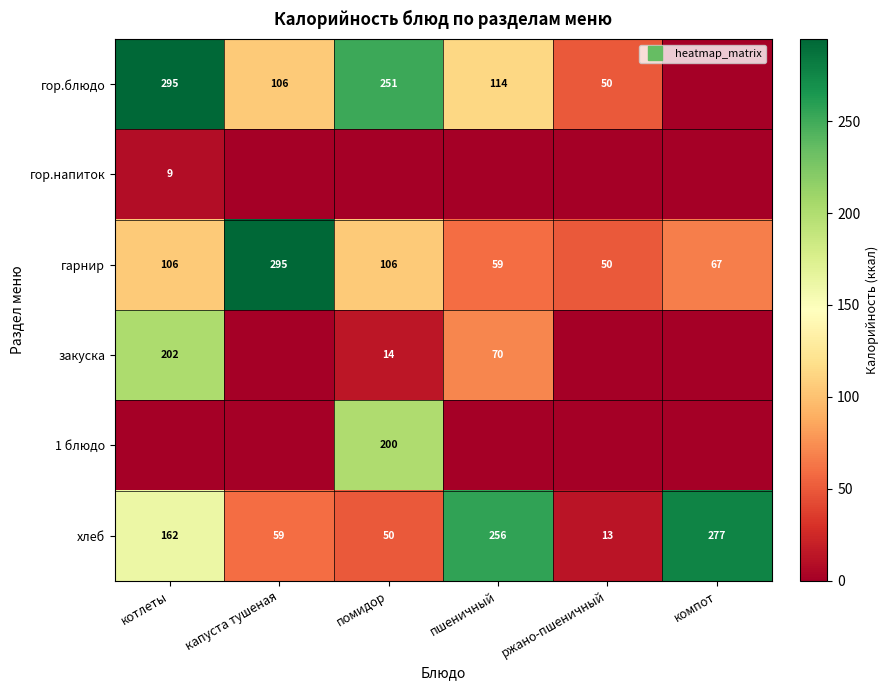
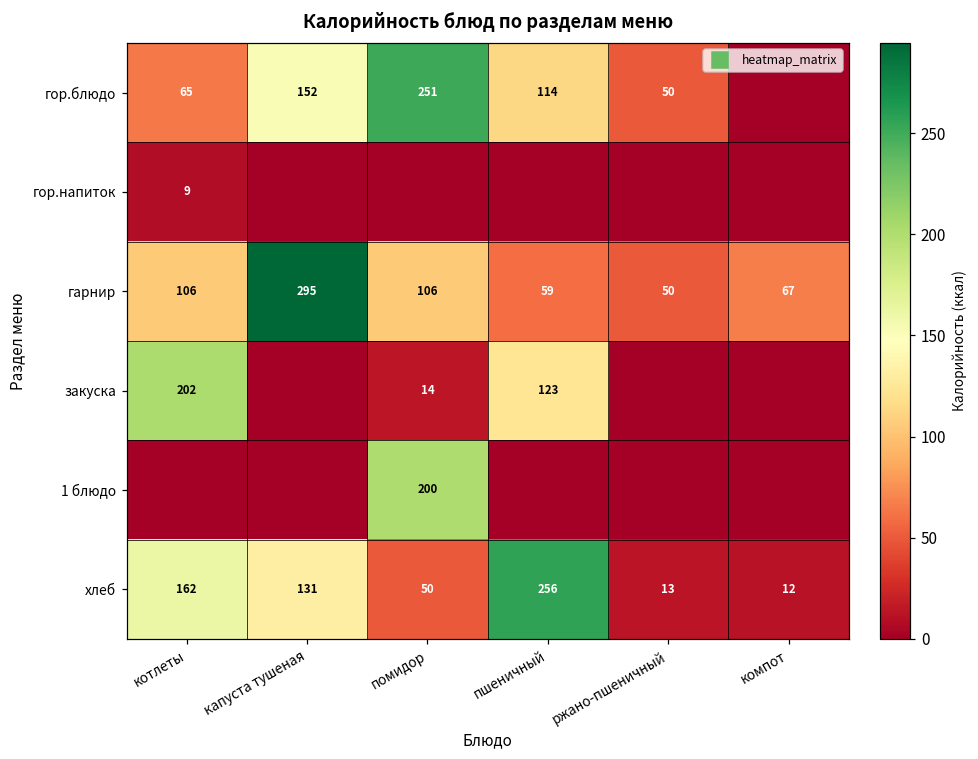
гор.блюдо, котлеты: 295 -> 65
гор.блюдо, капуста тушеная: 106 -> 152
закуска, пшеничный: 70 -> 123
хлеб, капуста тушеная: 59 -> 131
хлеб, компот: 277 -> 12
